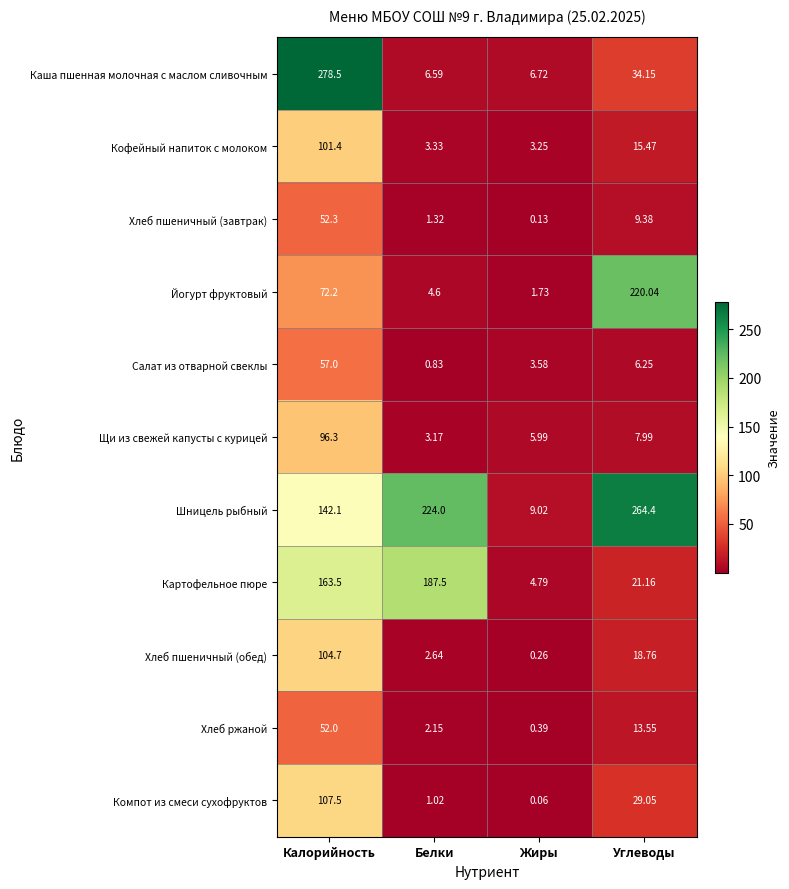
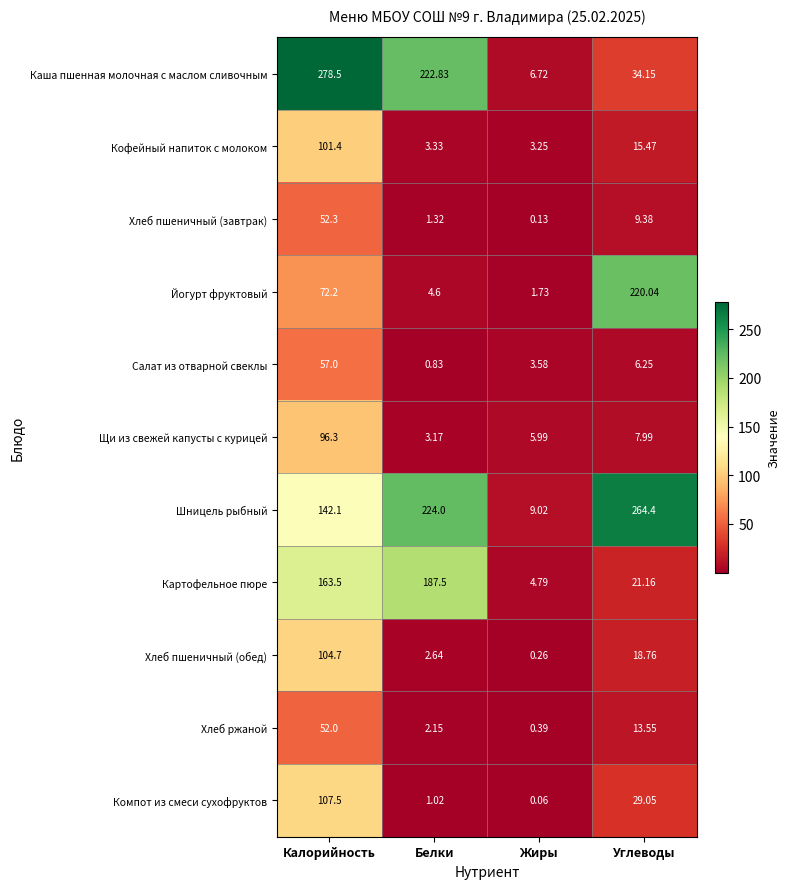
Каша пшенная молочная с маслом сливочным, Белки: 6.59 -> 222.83
